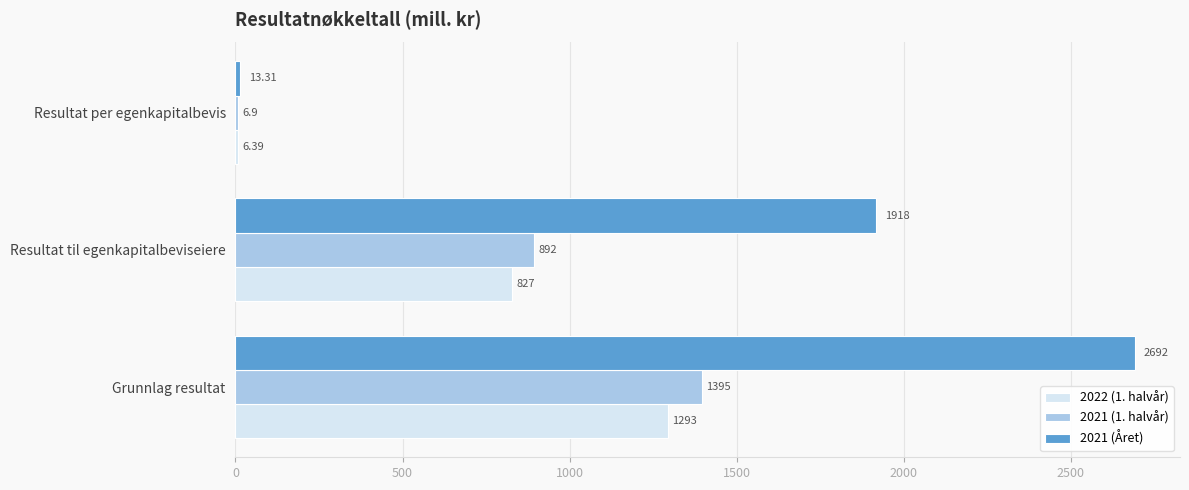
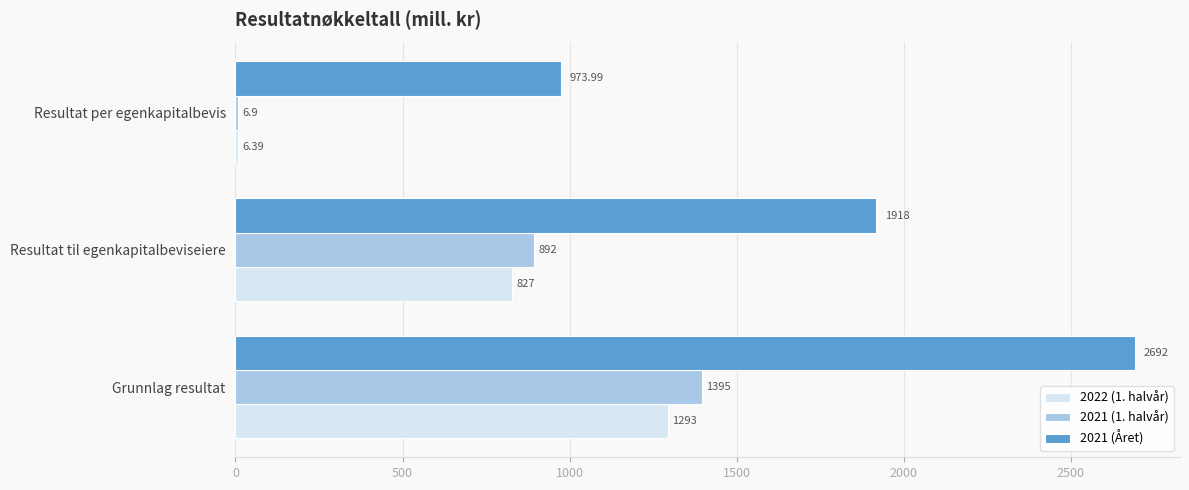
2021 (Året), Resultat per egenkapitalbevis: 13.31 -> 973.99
